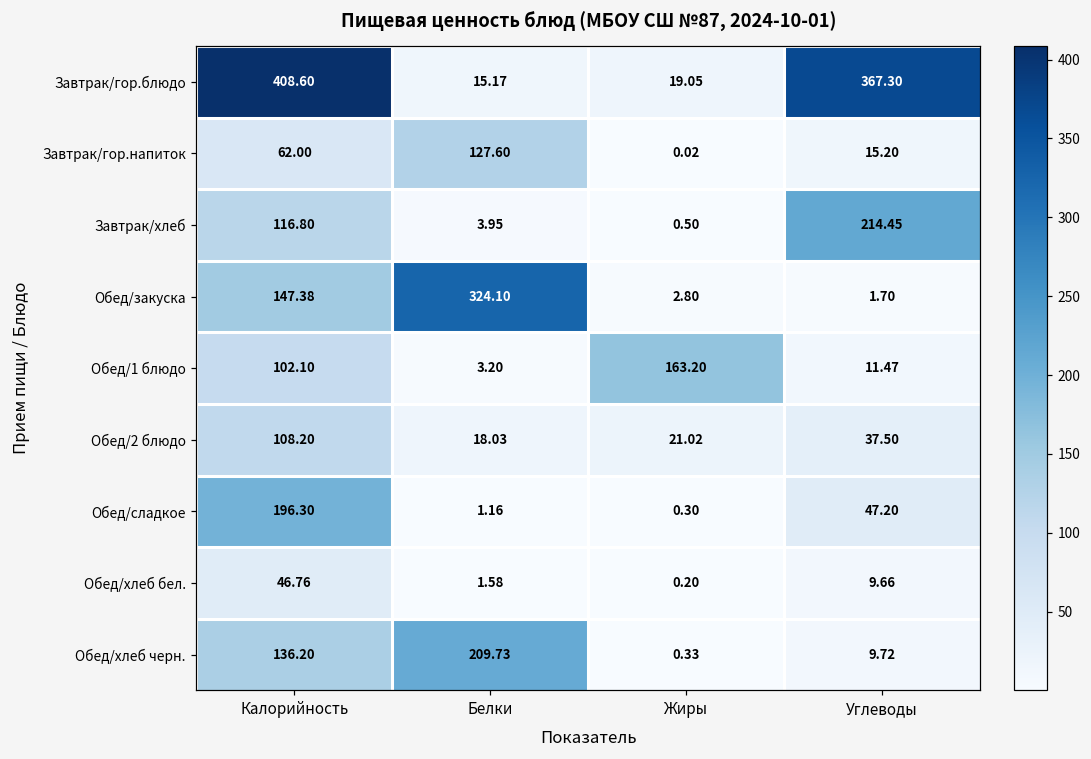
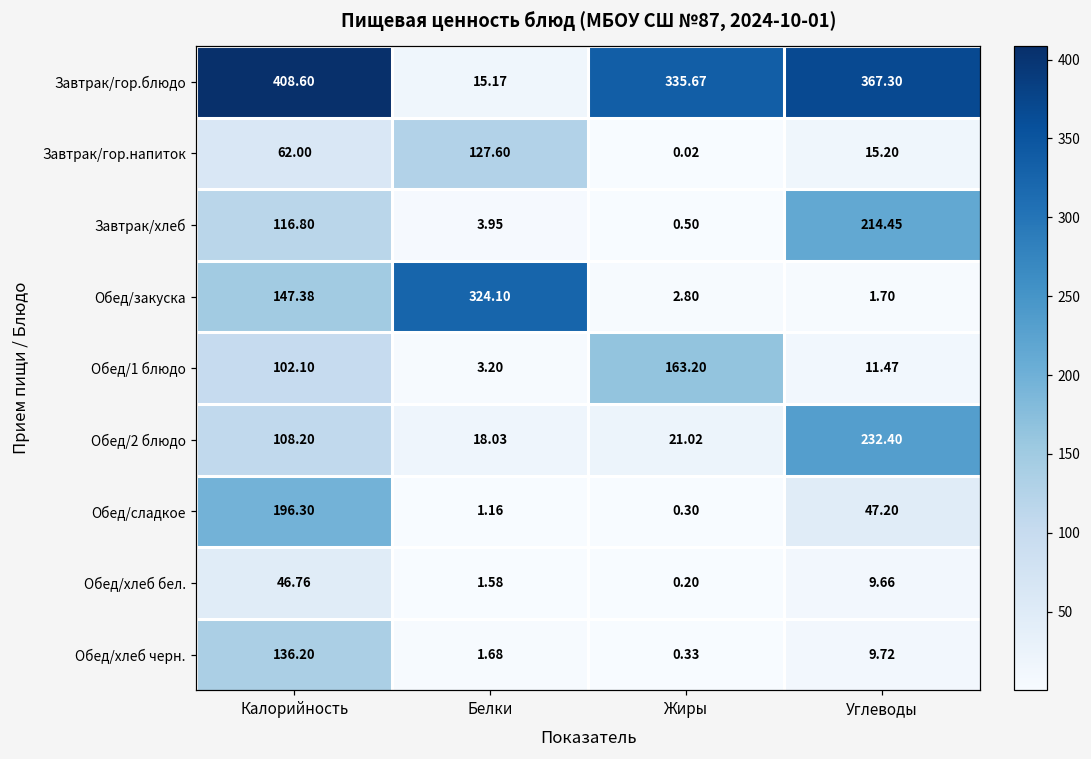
Завтрак/гор.блюдо, Жиры: 19.05 -> 335.67
Обед/2 блюдо, Углеводы: 37.50 -> 232.40
Обед/хлеб черн., Белки: 209.73 -> 1.68
